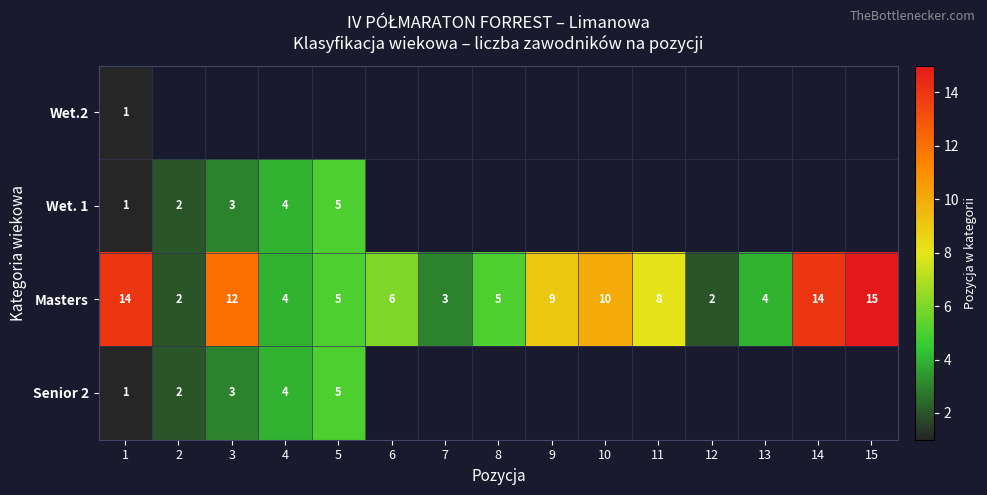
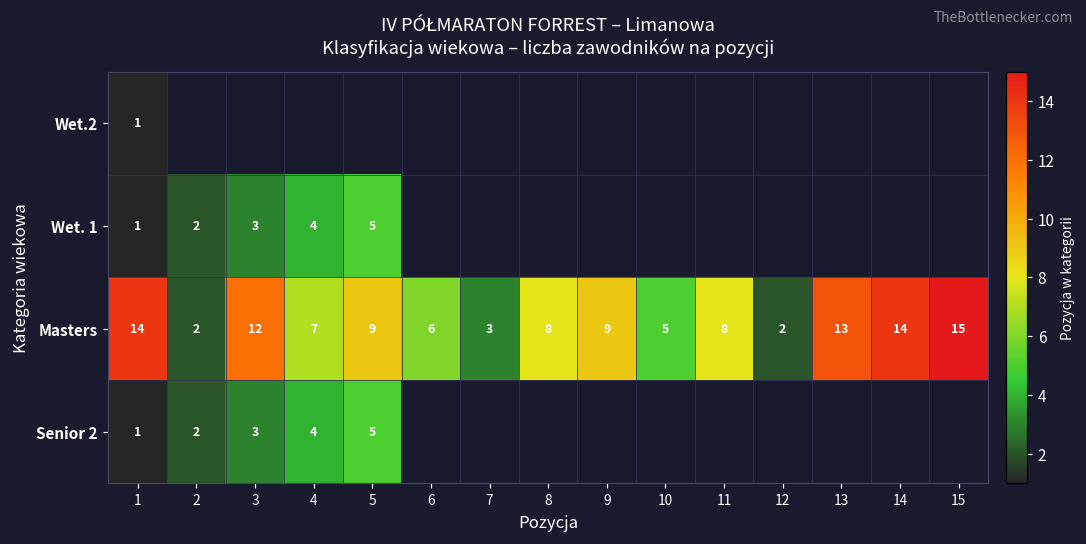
Masters, 4: 4 -> 7
Masters, 5: 5 -> 9
Masters, 8: 5 -> 8
Masters, 10: 10 -> 5
Masters, 13: 4 -> 13
